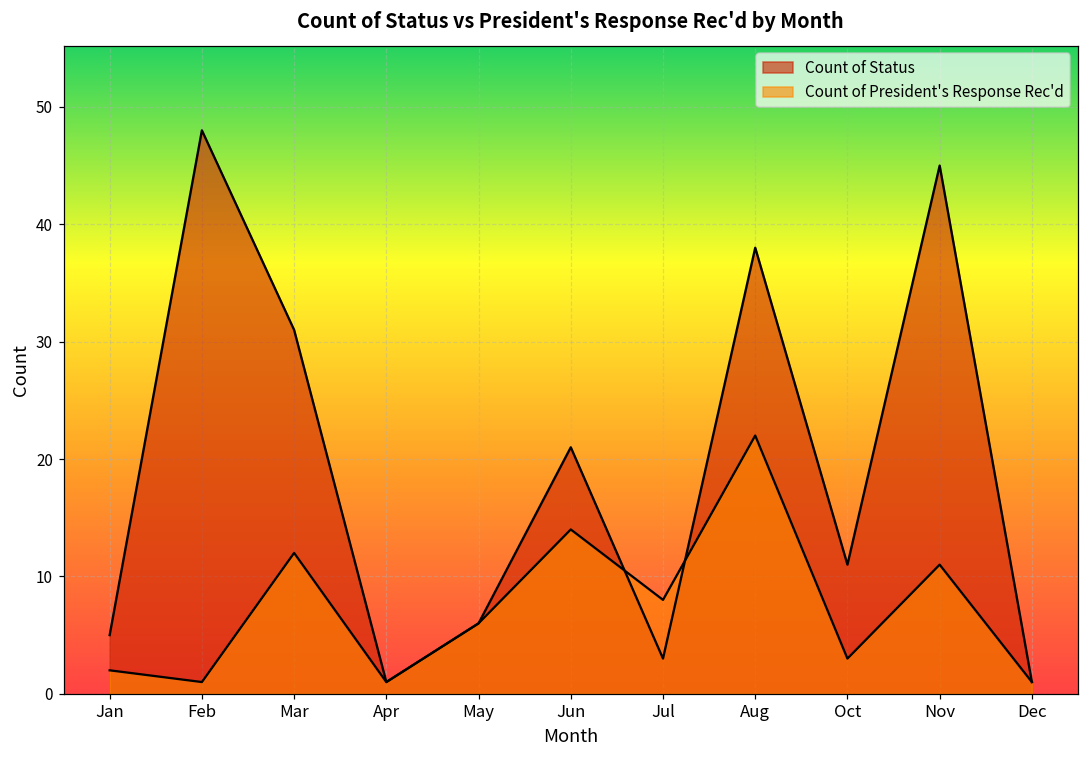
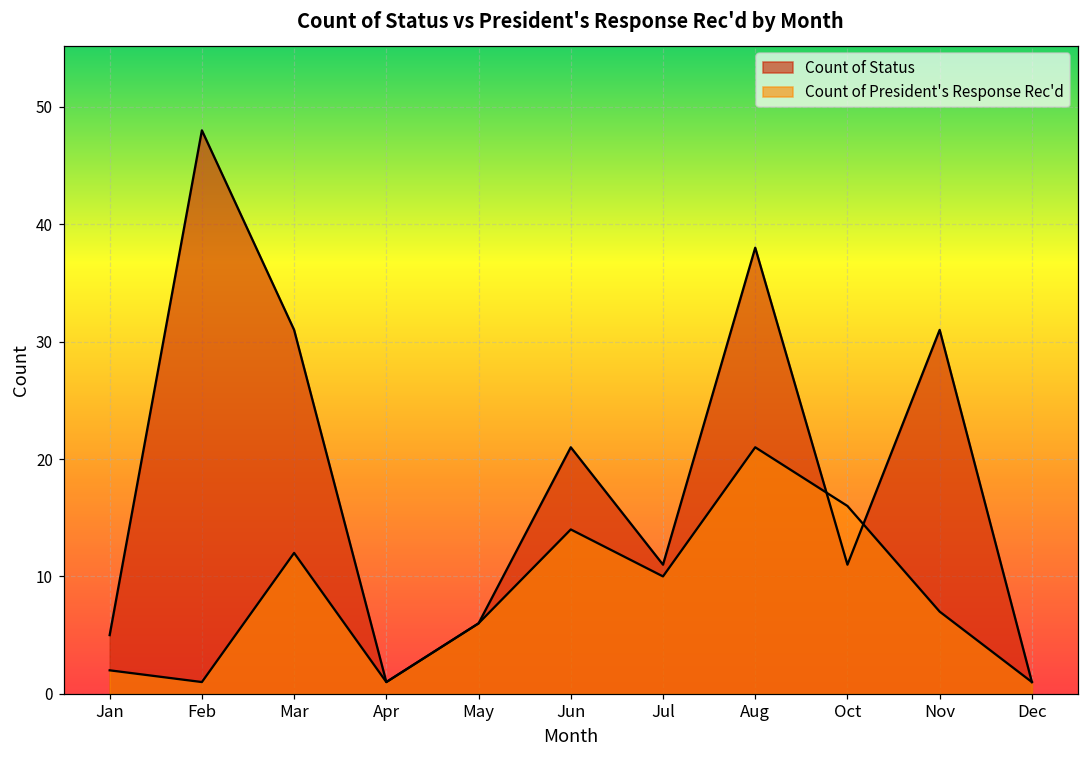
Count of Status, Jul: 3 -> 11
Count of President's Response Rec'd, Jul: 8 -> 10
Count of President's Response Rec'd, Aug: 22 -> 21
Count of President's Response Rec'd, Oct: 3 -> 16
Count of Status, Nov: 45 -> 31
Count of President's Response Rec'd, Nov: 11 -> 7
